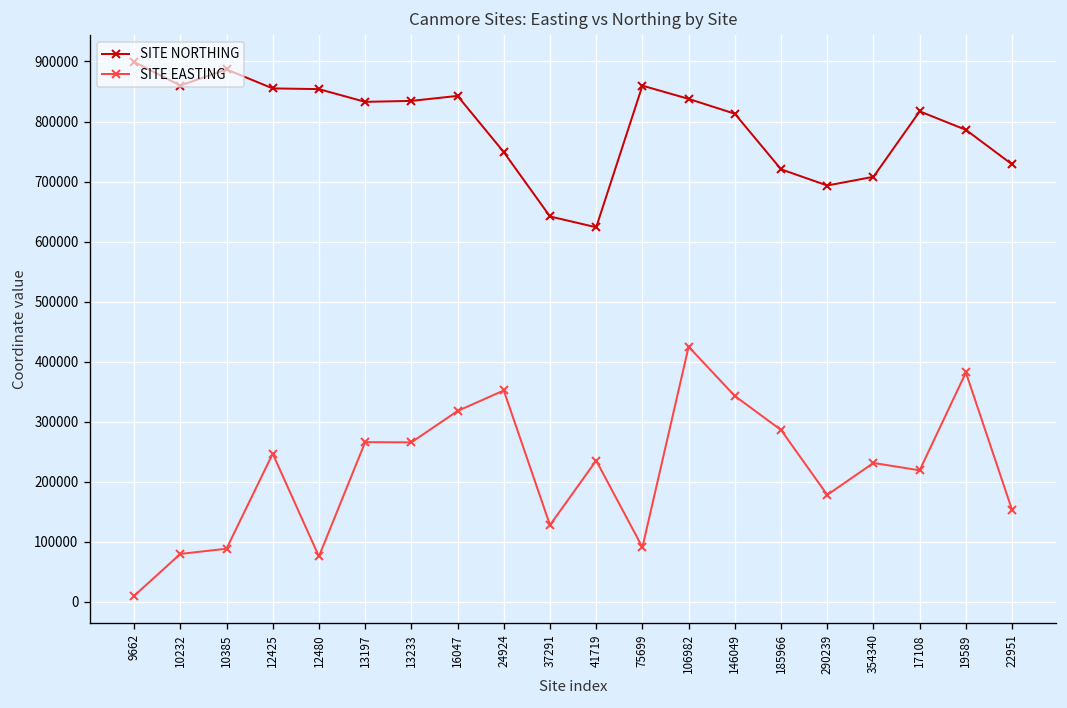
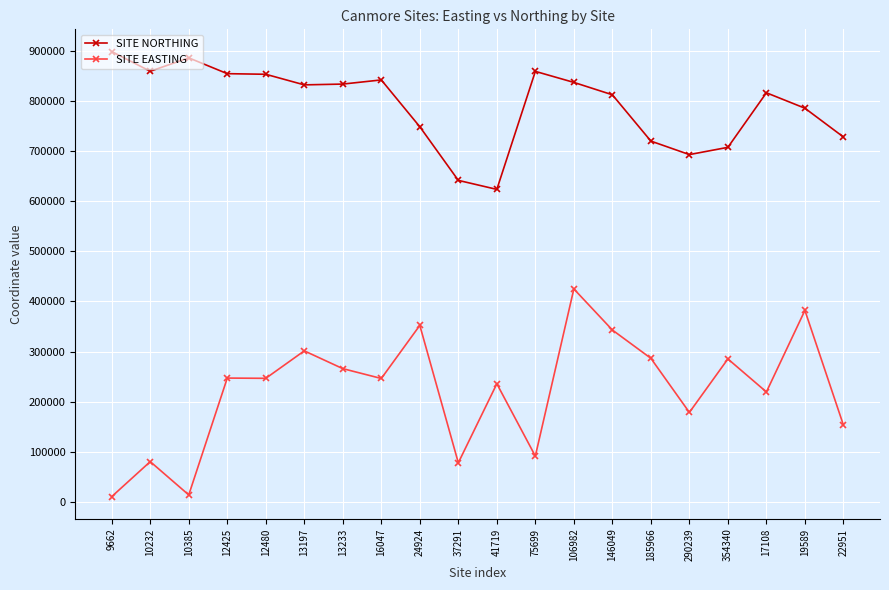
SITE EASTING, 10385: 90000 -> 10000
SITE EASTING, 12480: 80000 -> 250000
SITE EASTING, 13197: 270000 -> 300000
SITE EASTING, 16047: 320000 -> 250000
SITE EASTING, 37291: 130000 -> 80000
SITE EASTING, 354340: 230000 -> 290000
